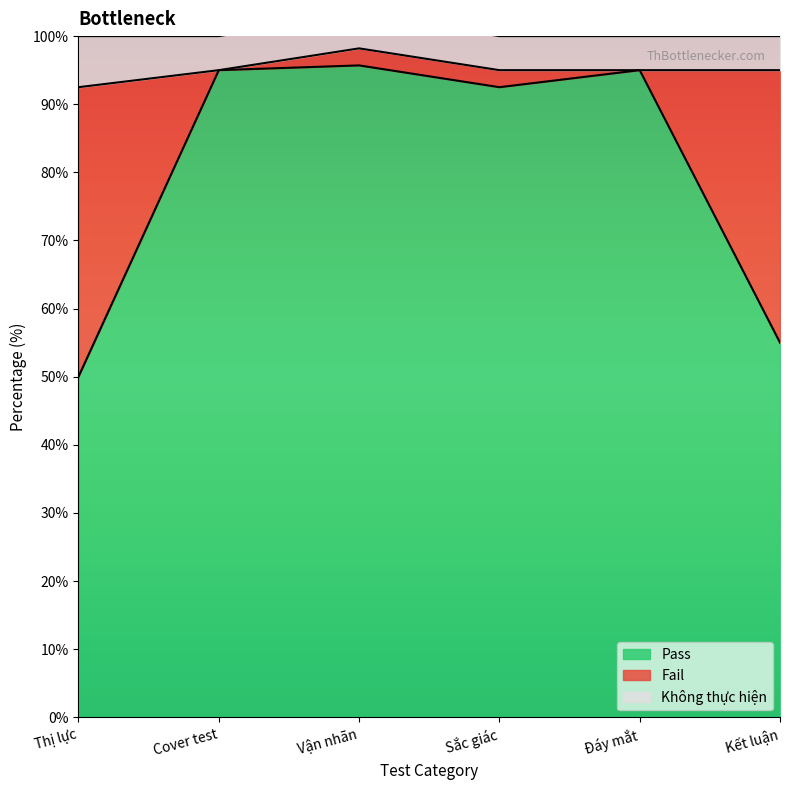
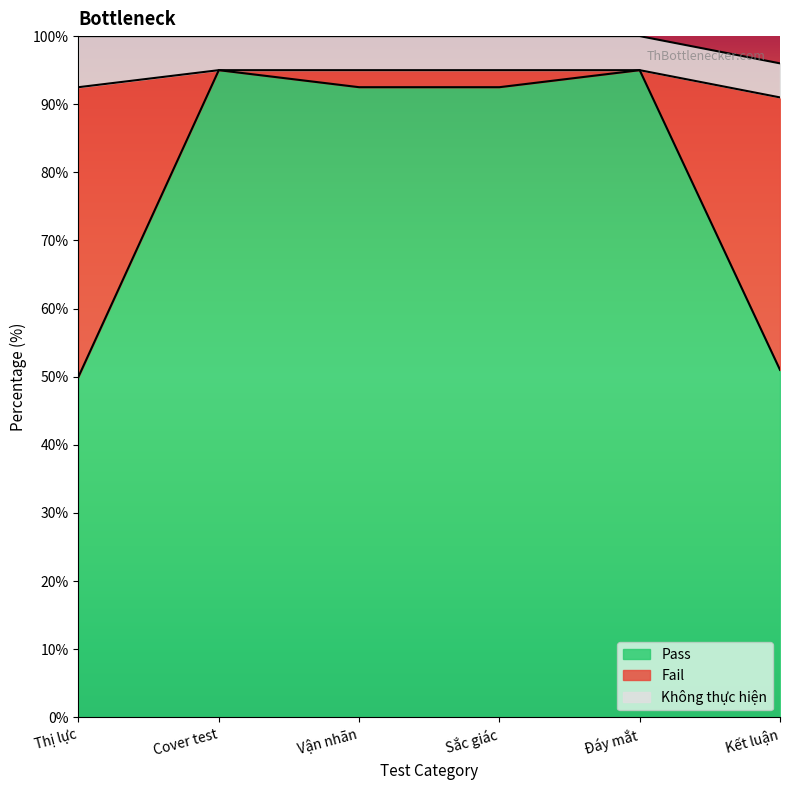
Pass, Vận nhãn: 96% -> 93%
Pass, Kết luận: 55% -> 51%
